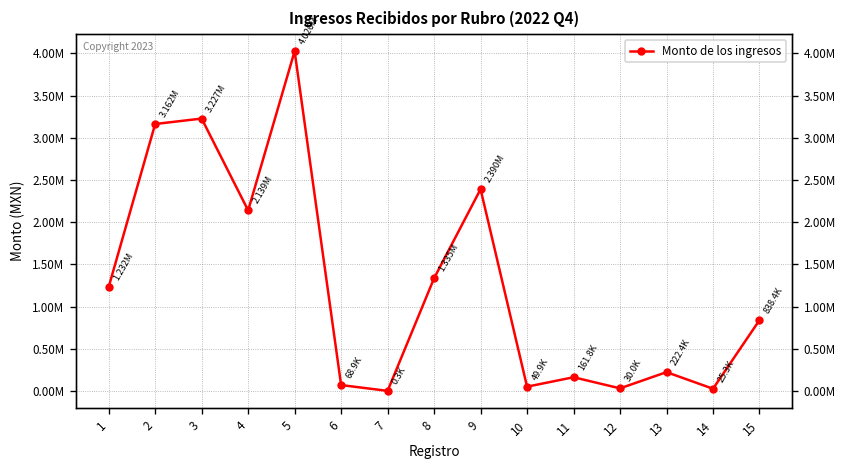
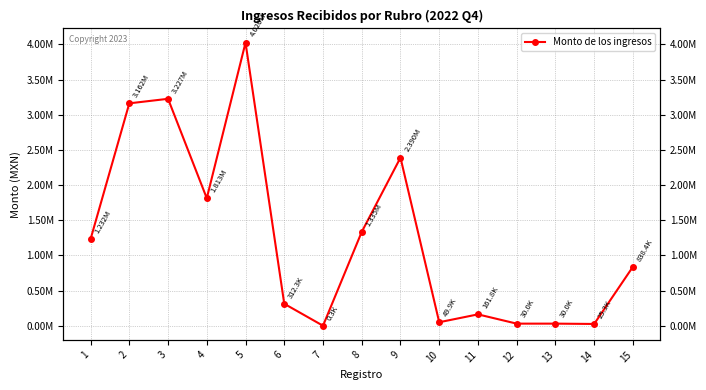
4: 2.139M -> 1.813M
6: 68.9K -> 312.3K
13: 222.4K -> 30.0K
